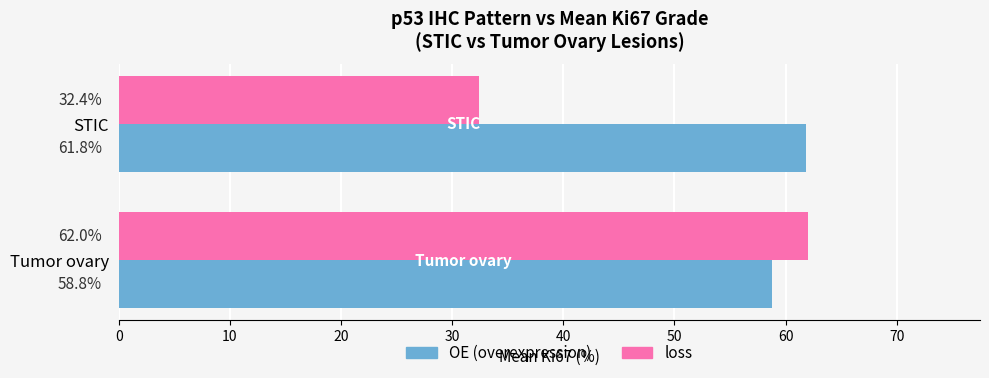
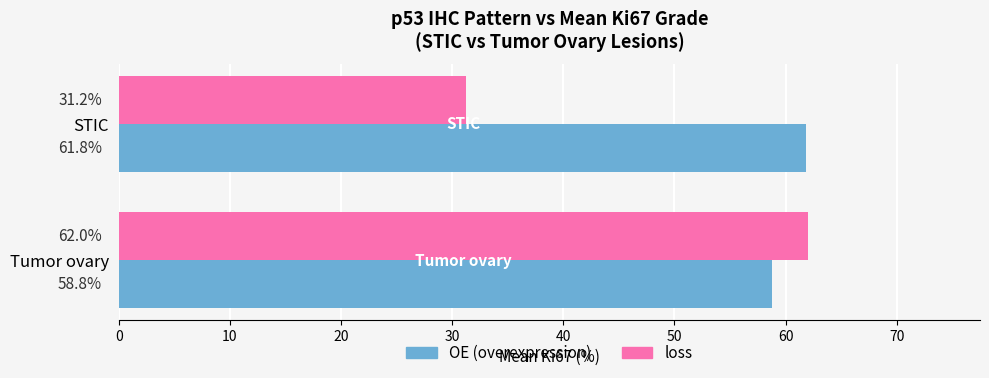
loss, STIC: 32.4% -> 31.2%
